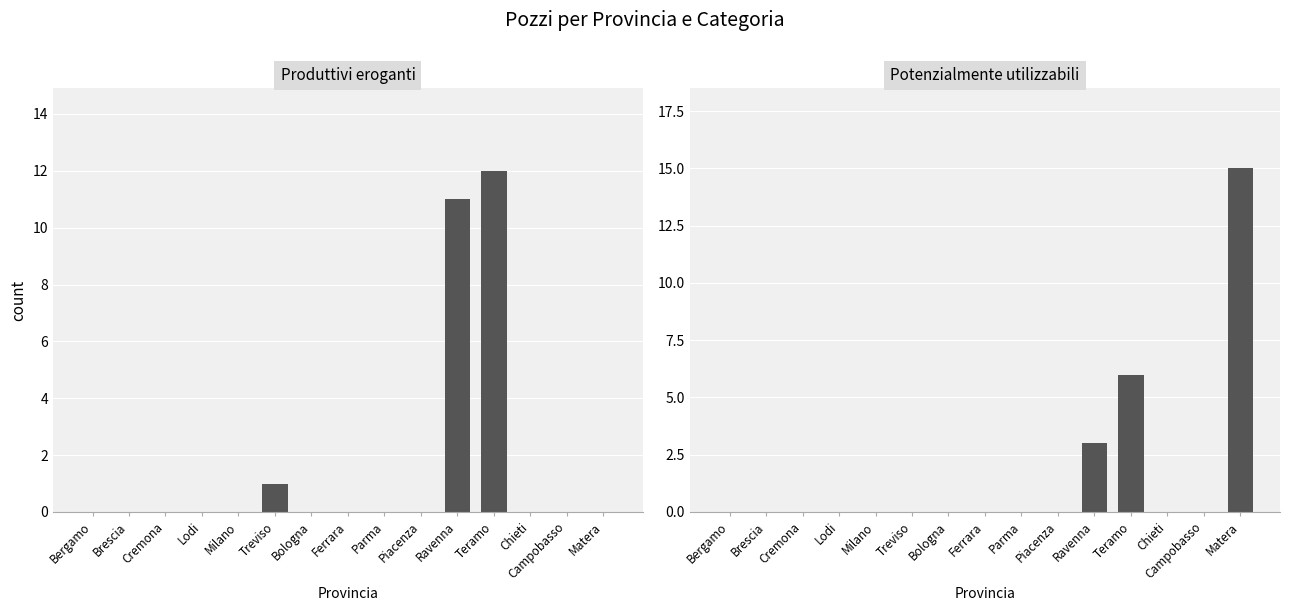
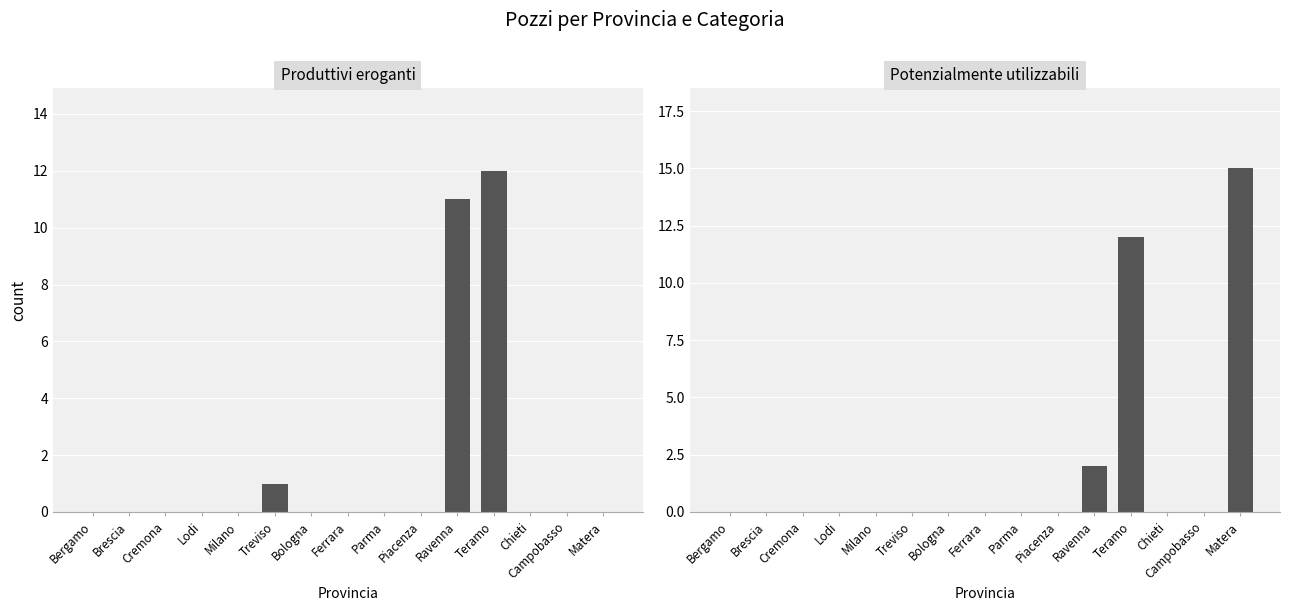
Potenzialmente utilizzabili, Ravenna: 3 -> 2
Potenzialmente utilizzabili, Teramo: 6 -> 12
